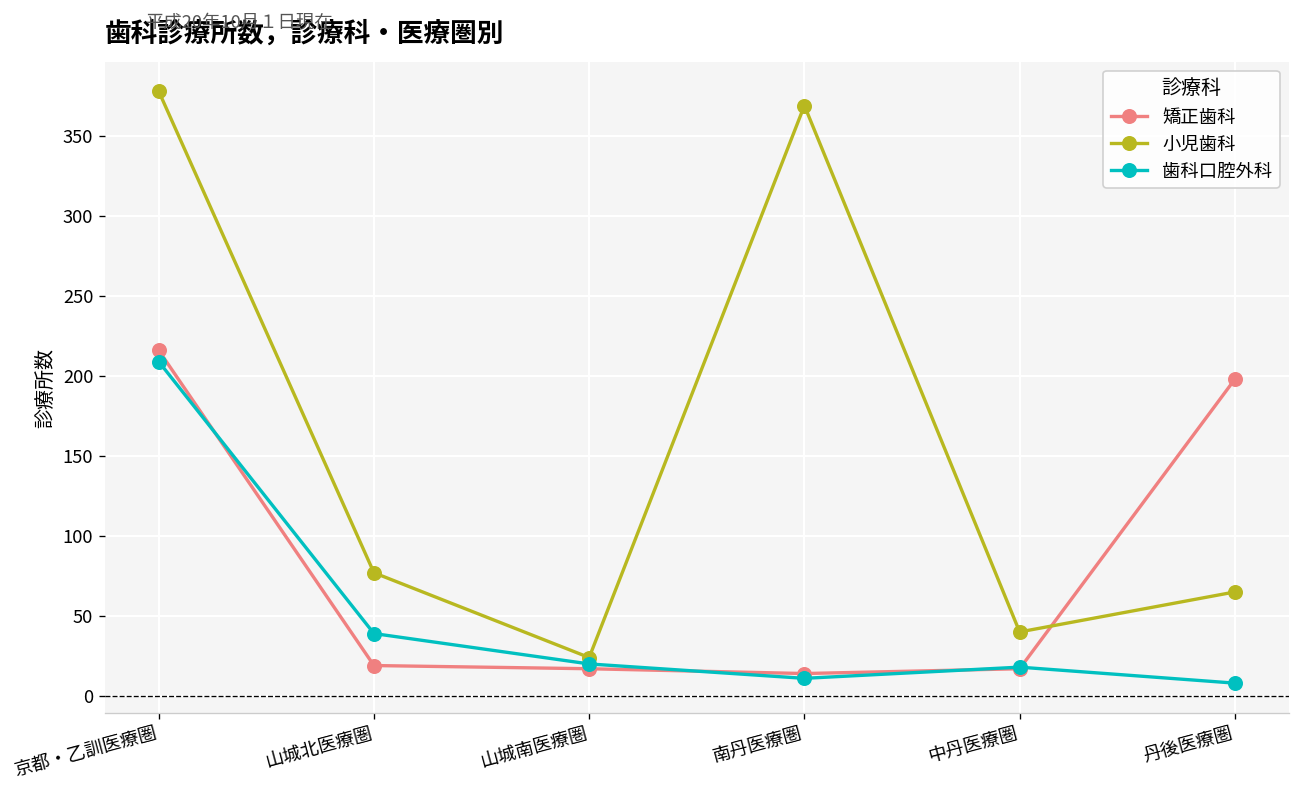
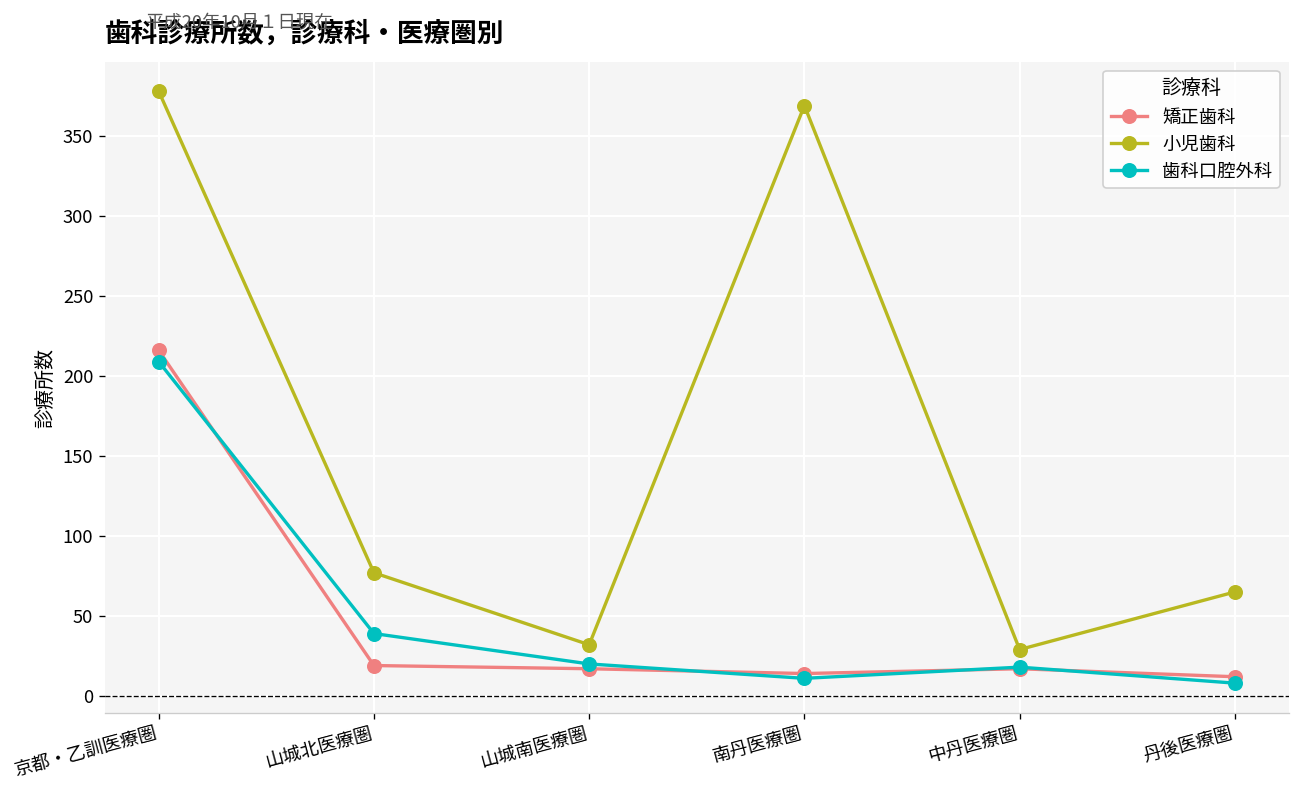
小児歯科, 山城南医療圏: 24 -> 32
小児歯科, 中丹医療圏: 40 -> 29
矯正歯科, 丹後医療圏: 198 -> 12
